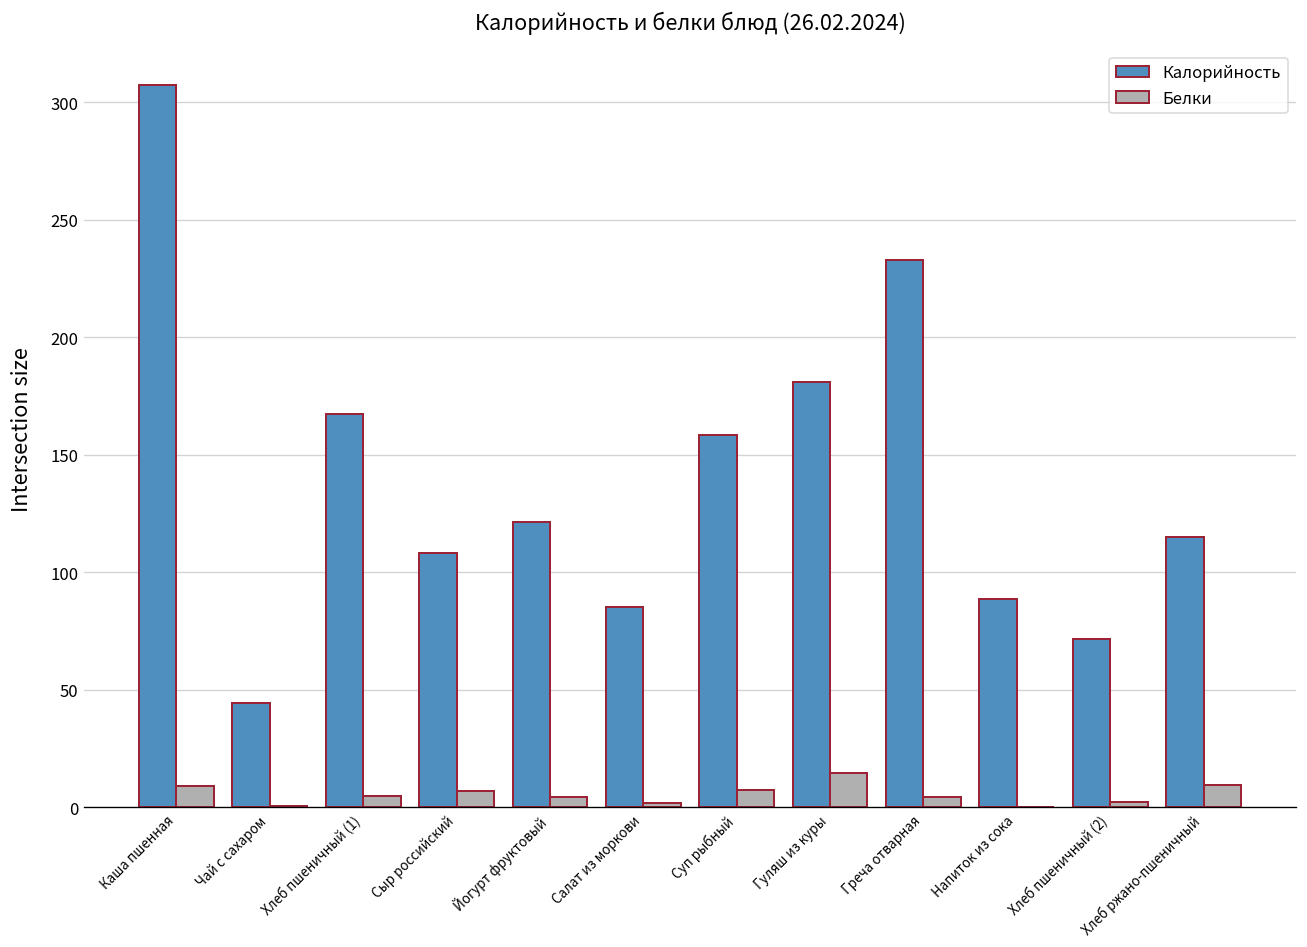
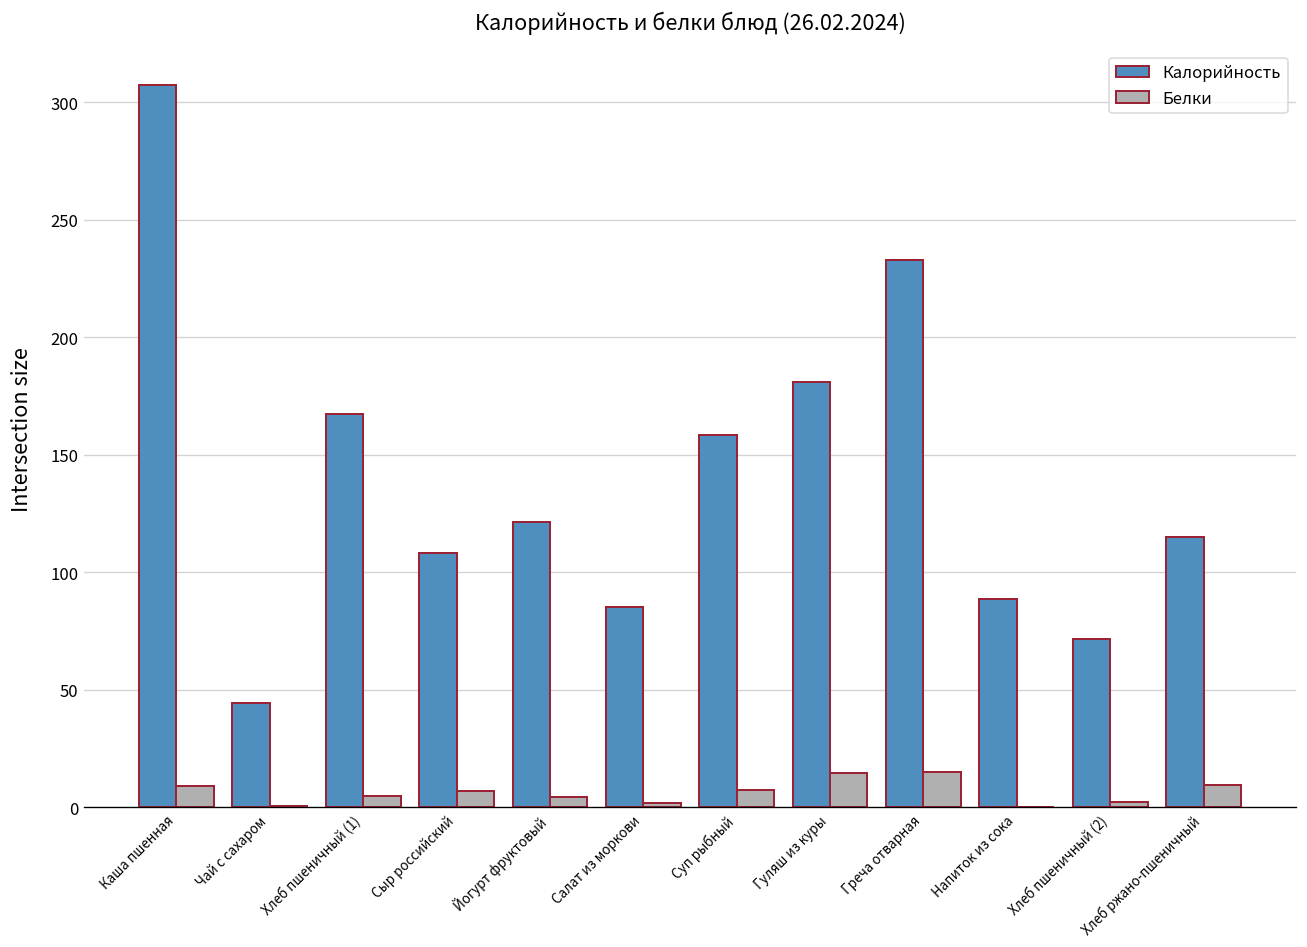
Белки, Греча отварная: 4 -> 15
